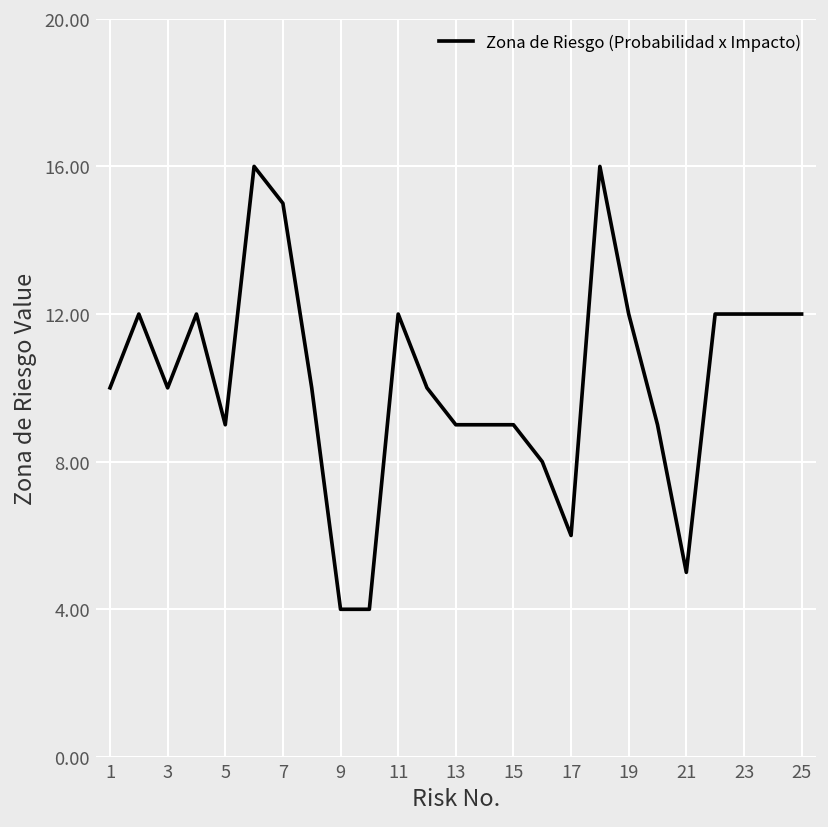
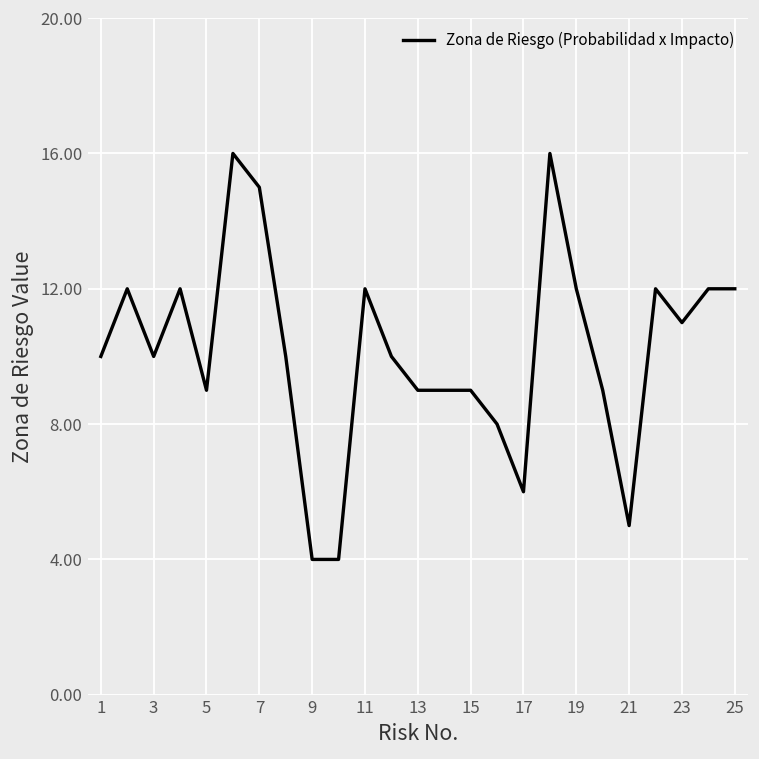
23: 12 -> 11
